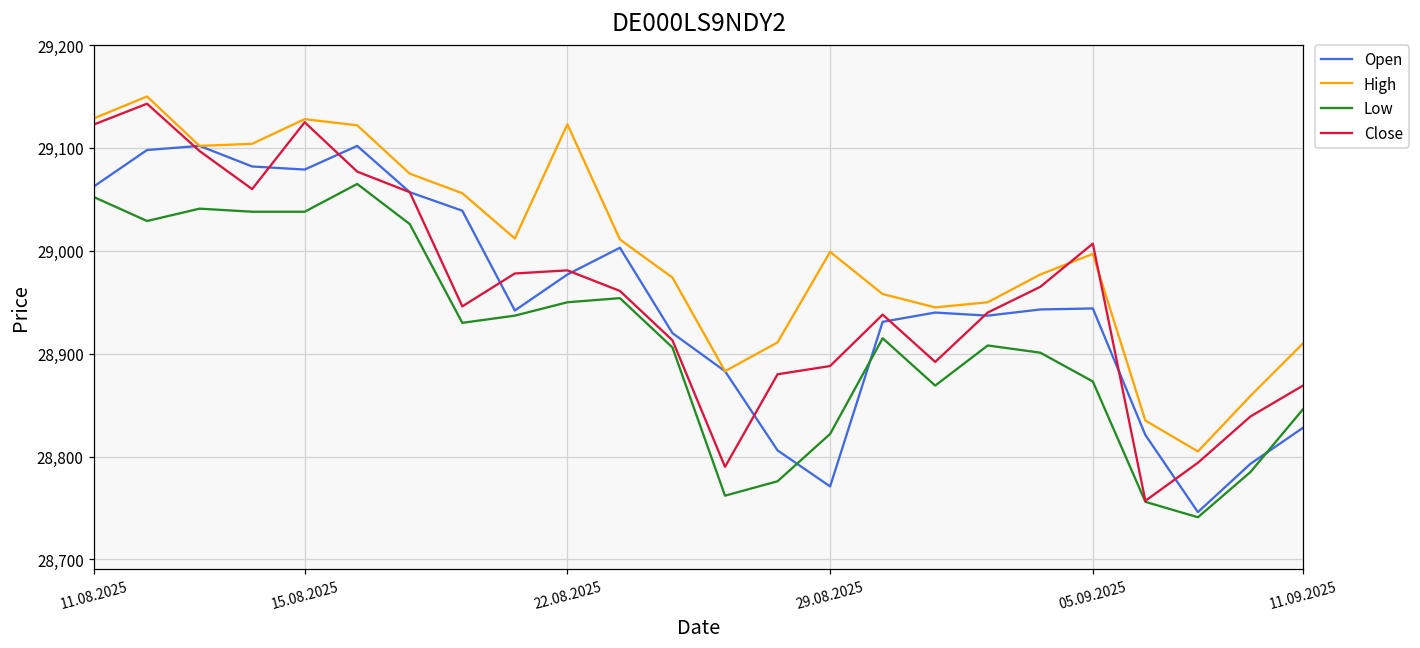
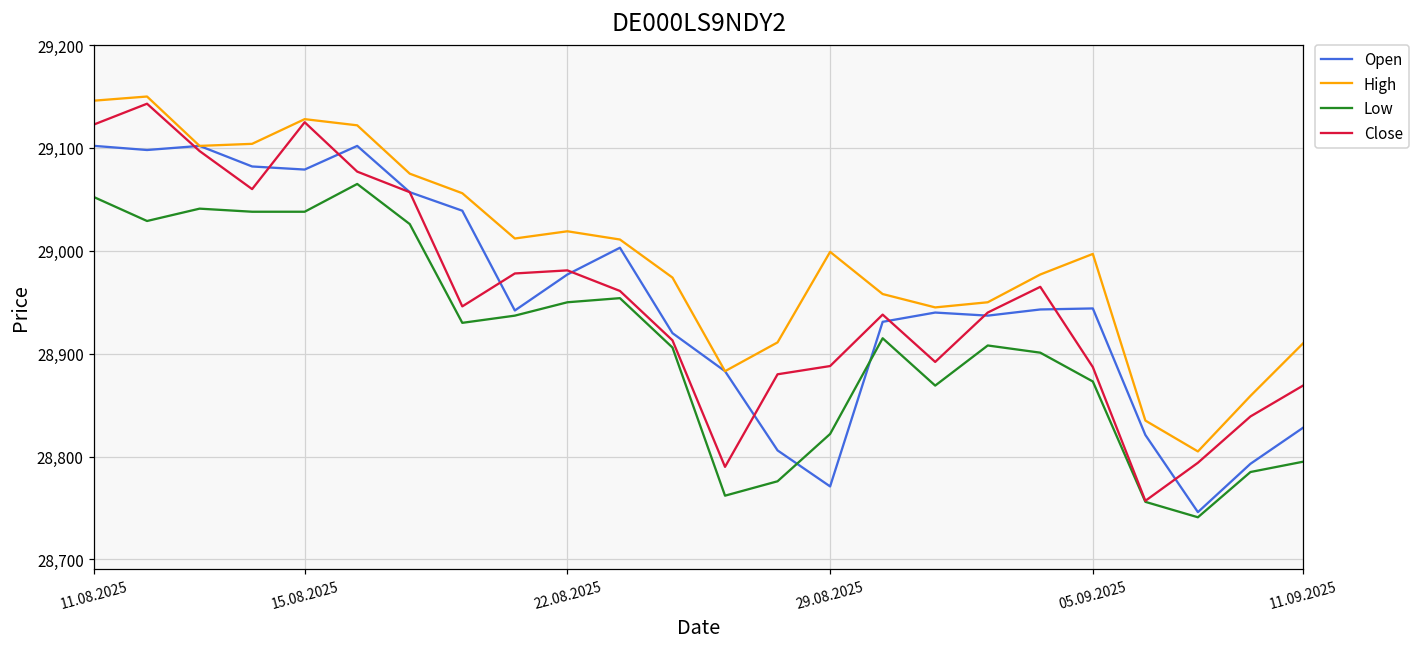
Open, 11.08.2025: 29,060 -> 29,100
High, 11.08.2025: 29,130 -> 29,150
High, 22.08.2025: 29,120 -> 29,020
Close, 05.09.2025: 29,010 -> 28,890
Low, 11.09.2025: 28,850 -> 28,800
